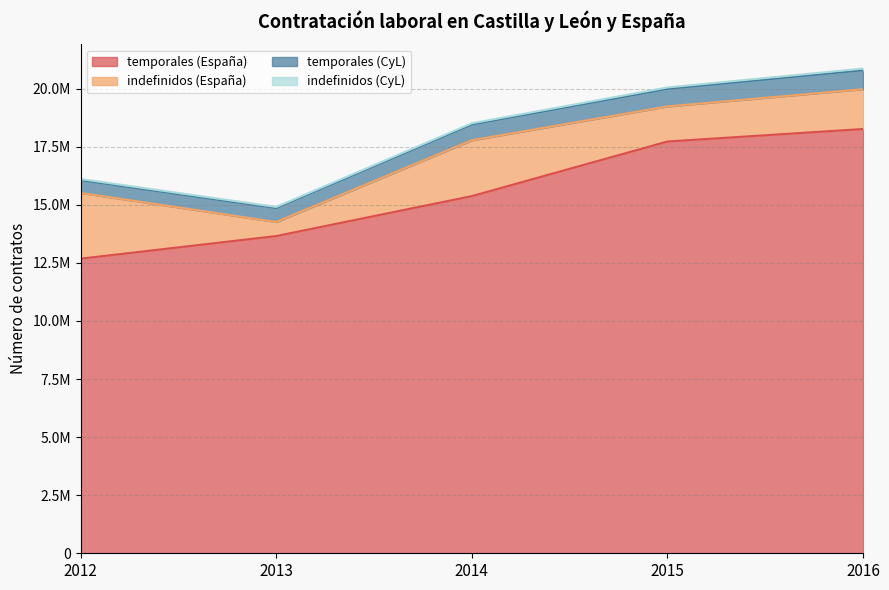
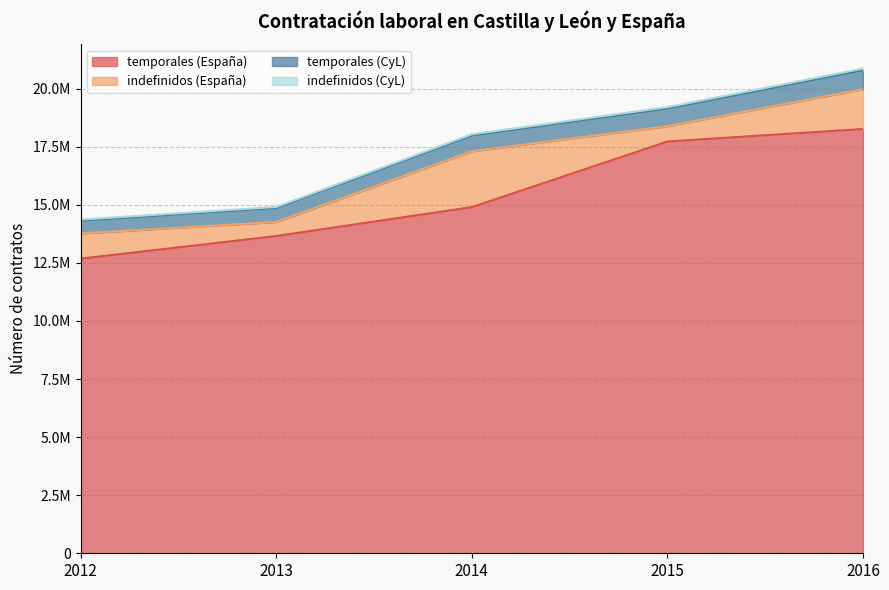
indefinidos (España), 2012: 2800000 -> 1100000
temporales (España), 2014: 15400000 -> 14900000
indefinidos (España), 2015: 1500000 -> 700000
